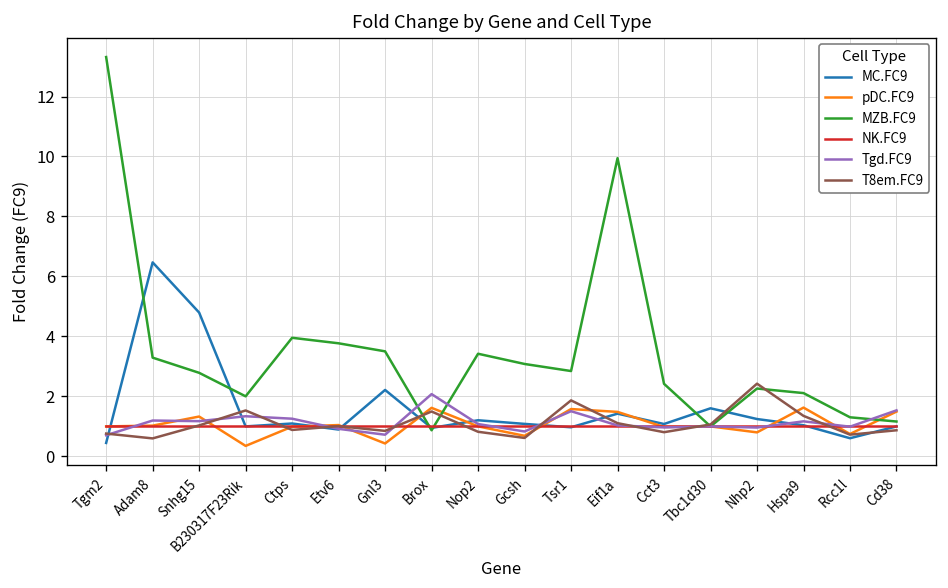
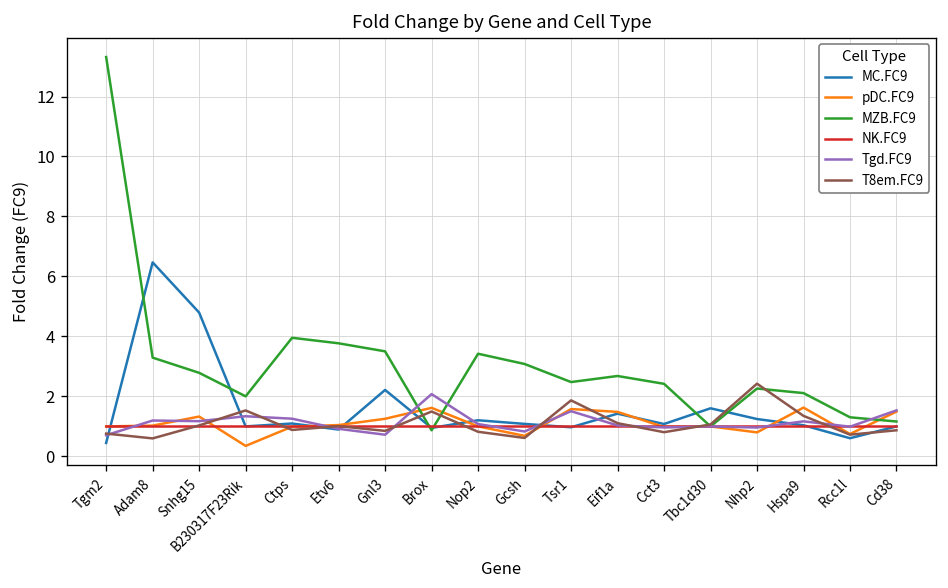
pDC.FC9, Gnl3: 0.4 -> 1.3
MZB.FC9, Tsr1: 2.8 -> 2.5
MZB.FC9, Eif1a: 9.9 -> 2.7
